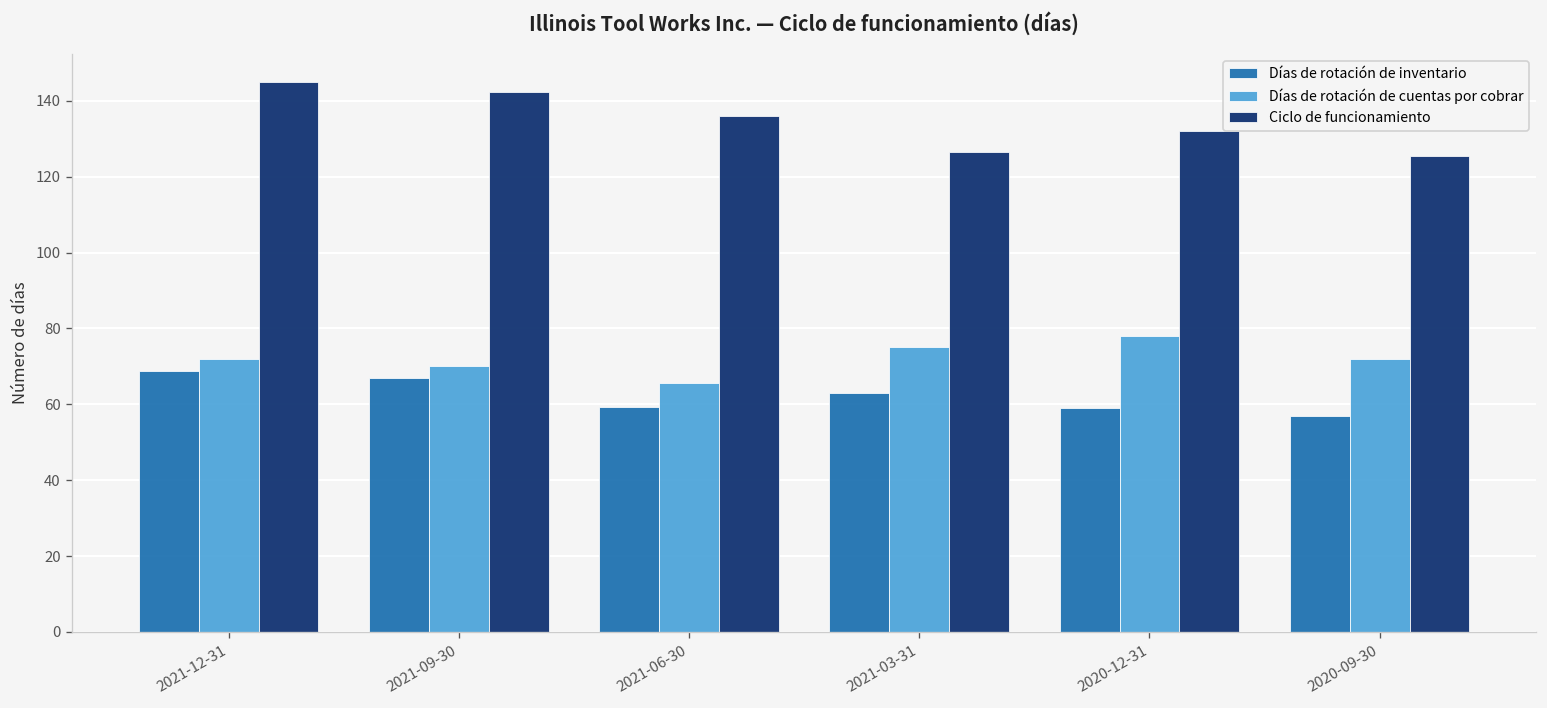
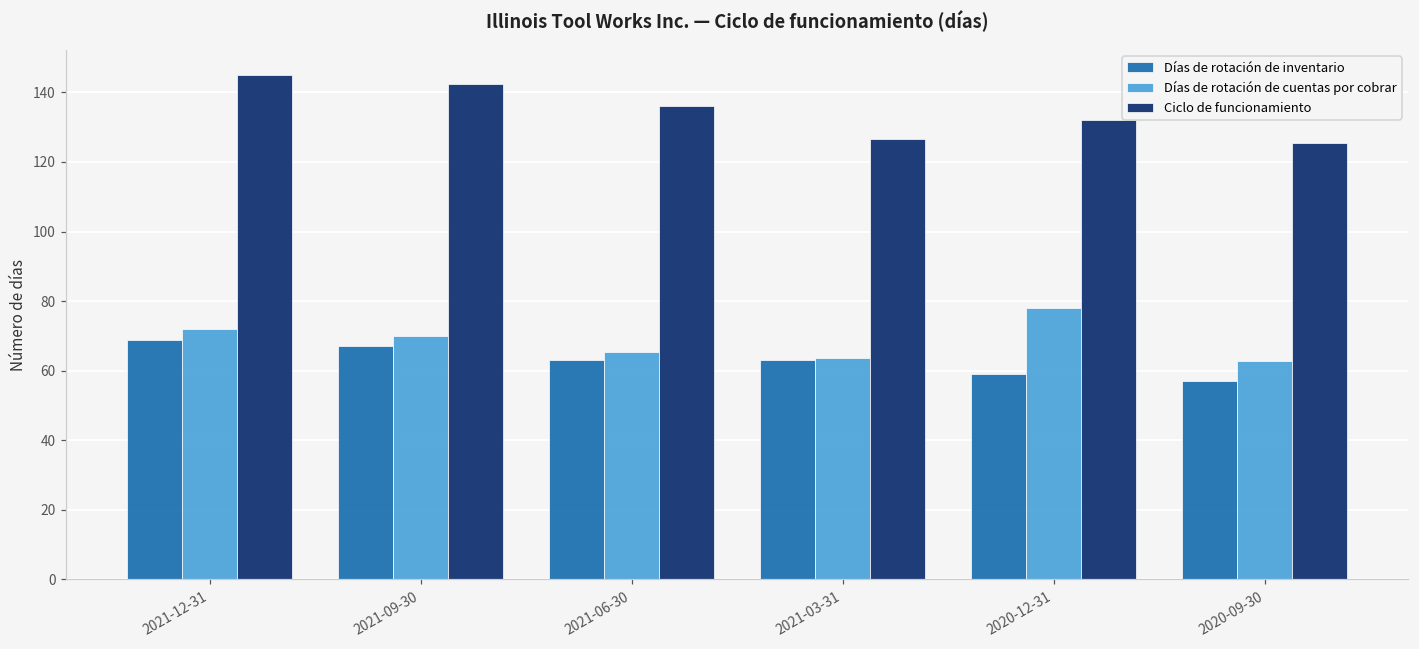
Días de rotación de inventario, 2021-06-30: 59 -> 63
Días de rotación de cuentas por cobrar, 2021-03-31: 75 -> 64
Días de rotación de cuentas por cobrar, 2020-09-30: 72 -> 63
